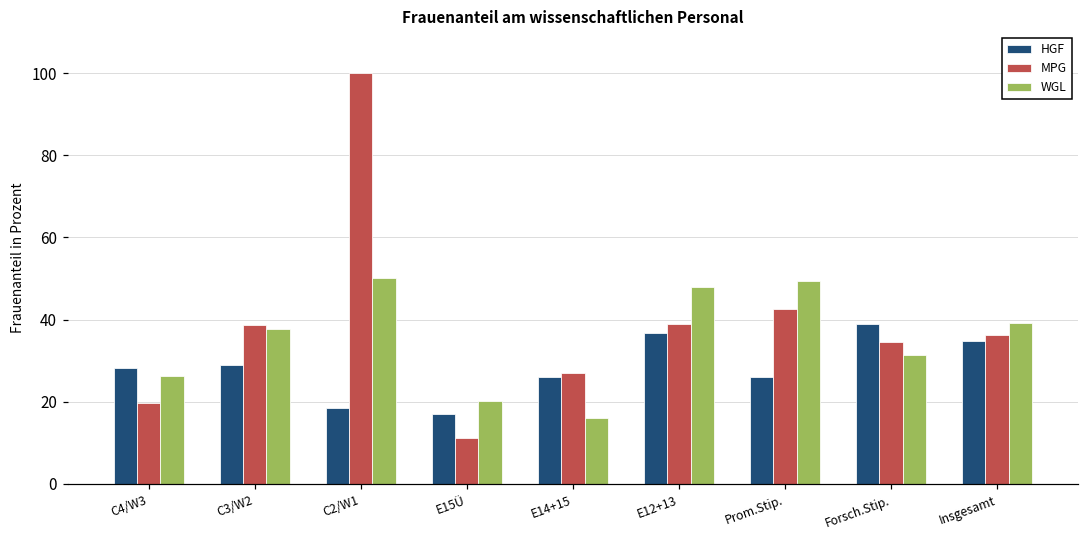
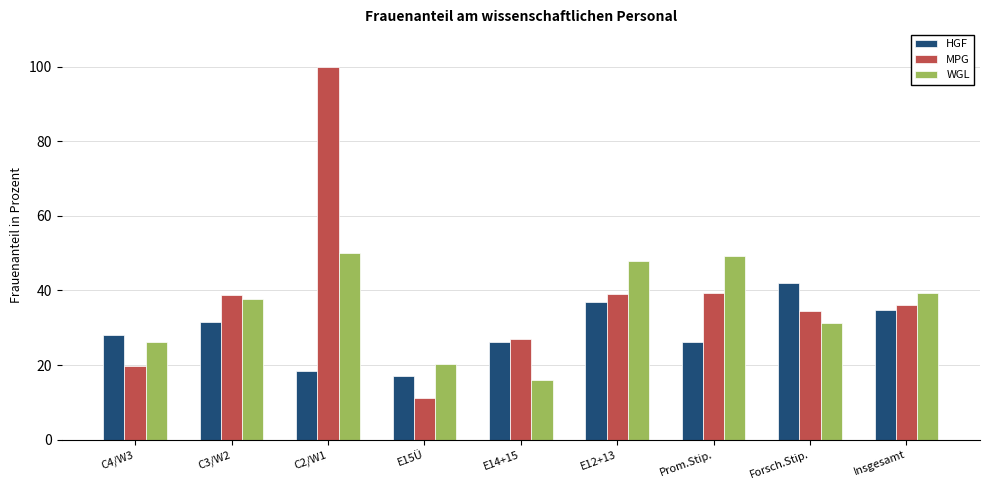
HGF, C3/W2: 29 -> 32
MPG, Prom.Stip.: 43 -> 39
HGF, Forsch.Stip.: 39 -> 42
